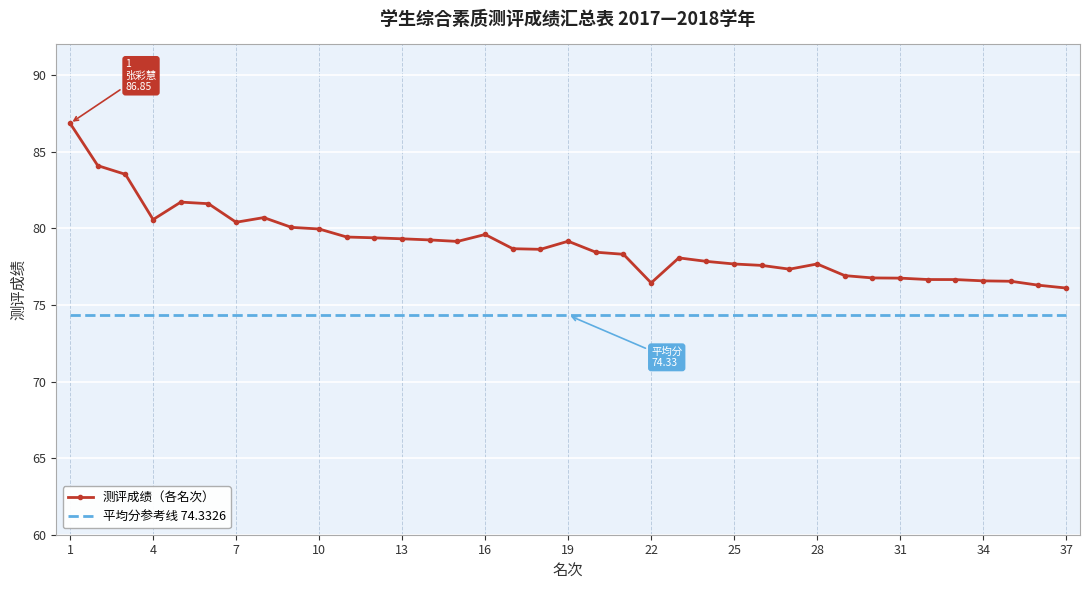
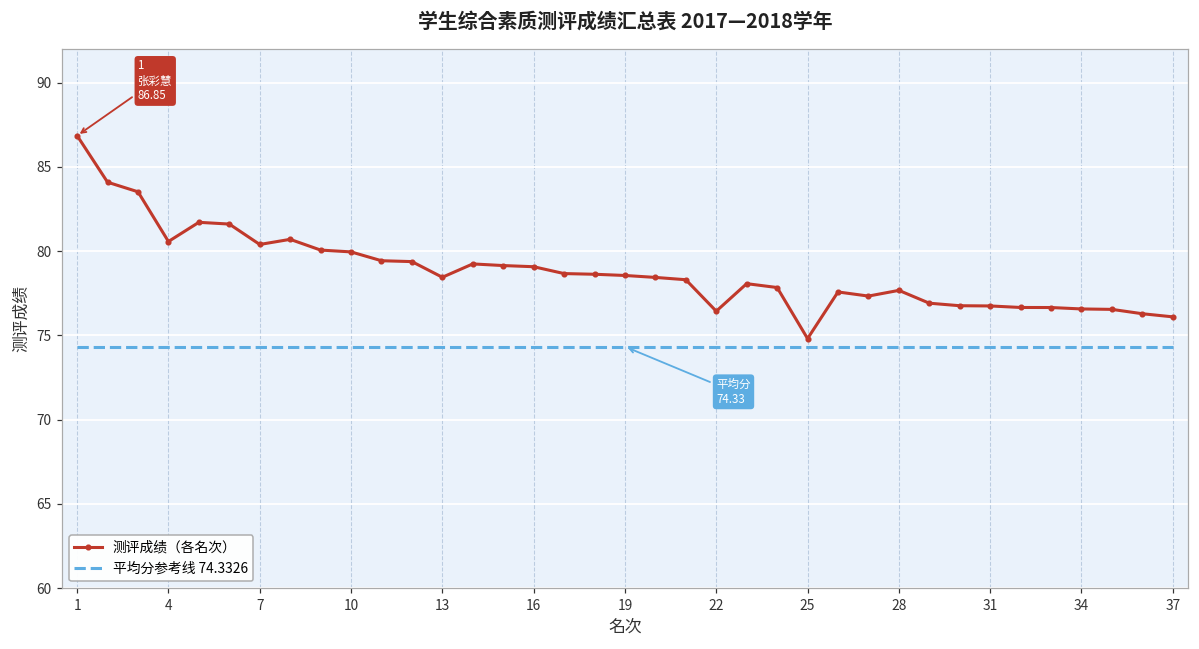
测评成绩（各名次）, 13: 79.3 -> 78.4
测评成绩（各名次）, 16: 79.6 -> 79.1
测评成绩（各名次）, 19: 79.2 -> 78.6
测评成绩（各名次）, 25: 77.7 -> 74.8
